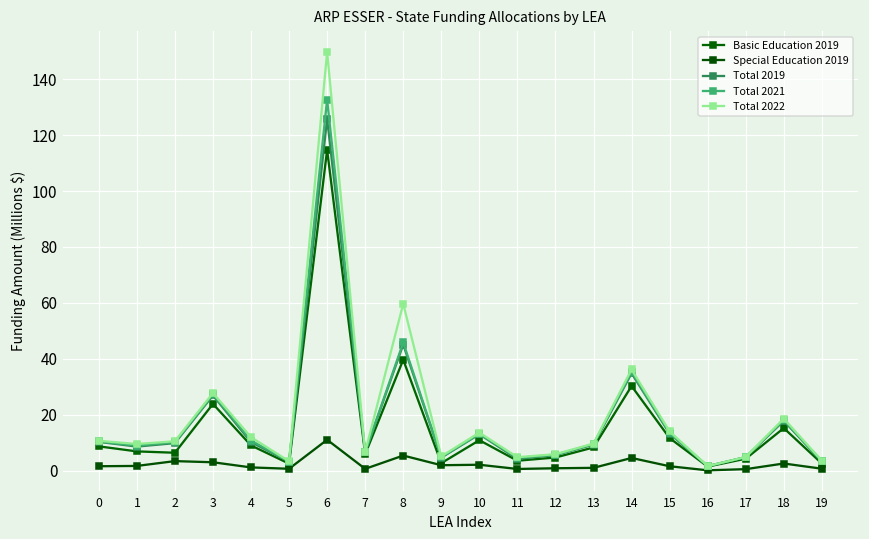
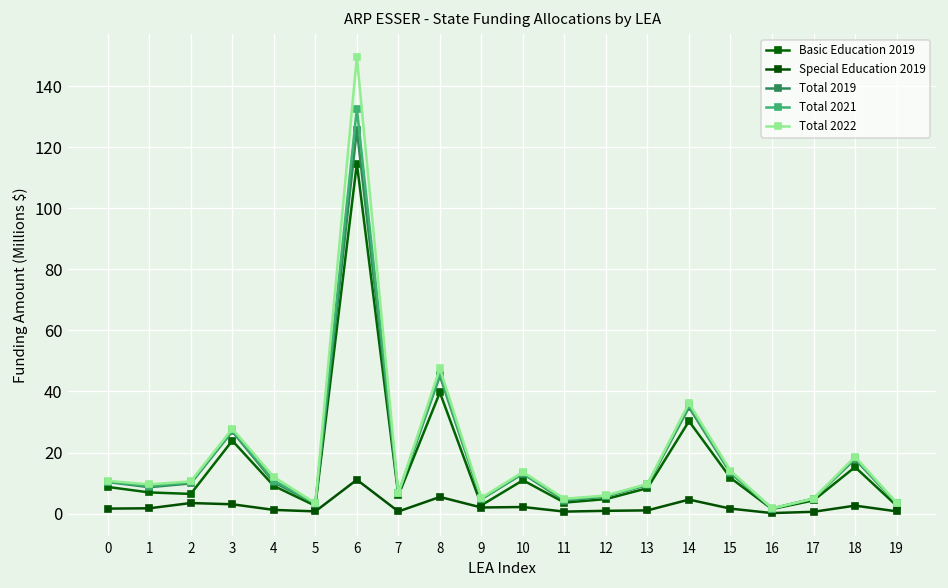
Total 2022, 8: 60 -> 48
